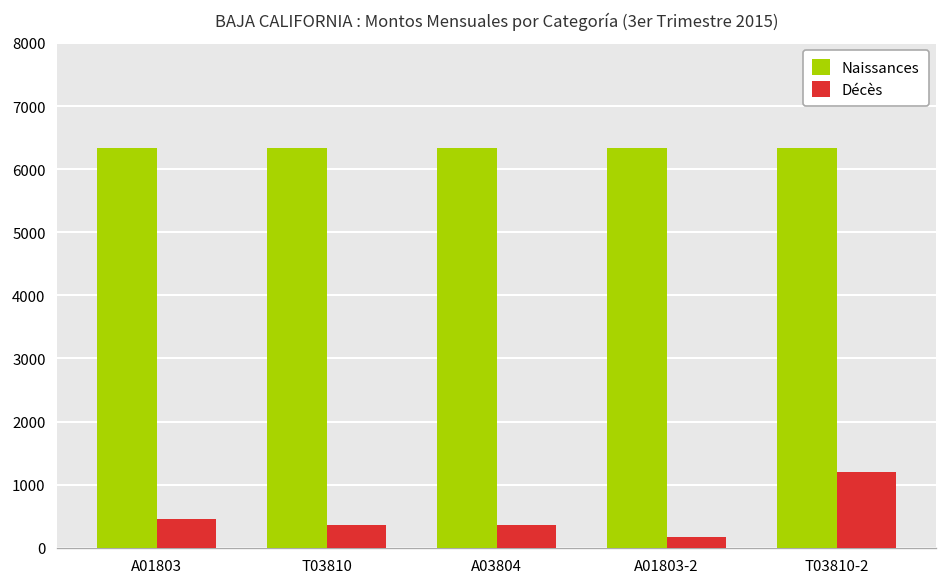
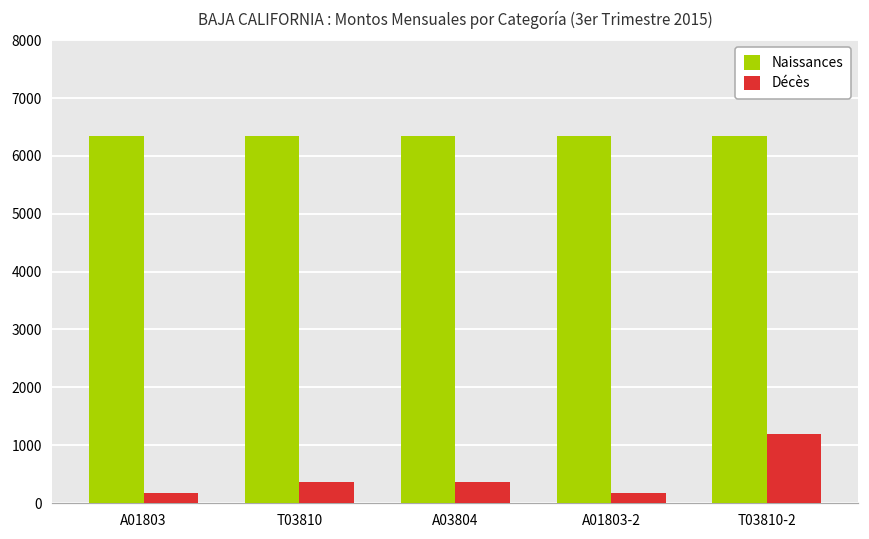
Décès, A01803: 500 -> 200
